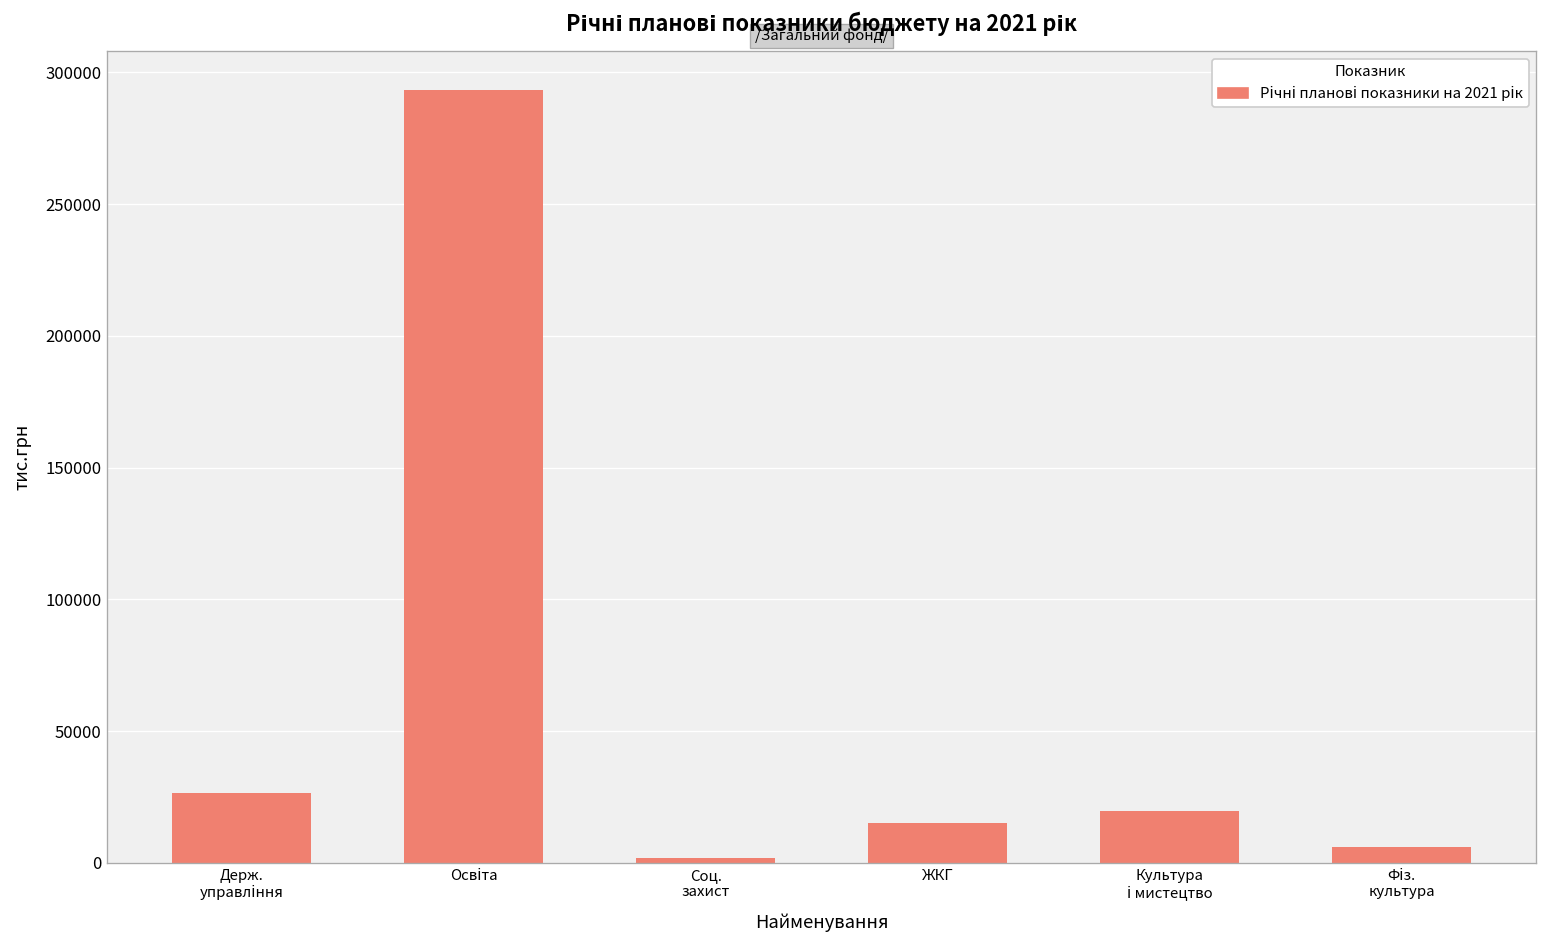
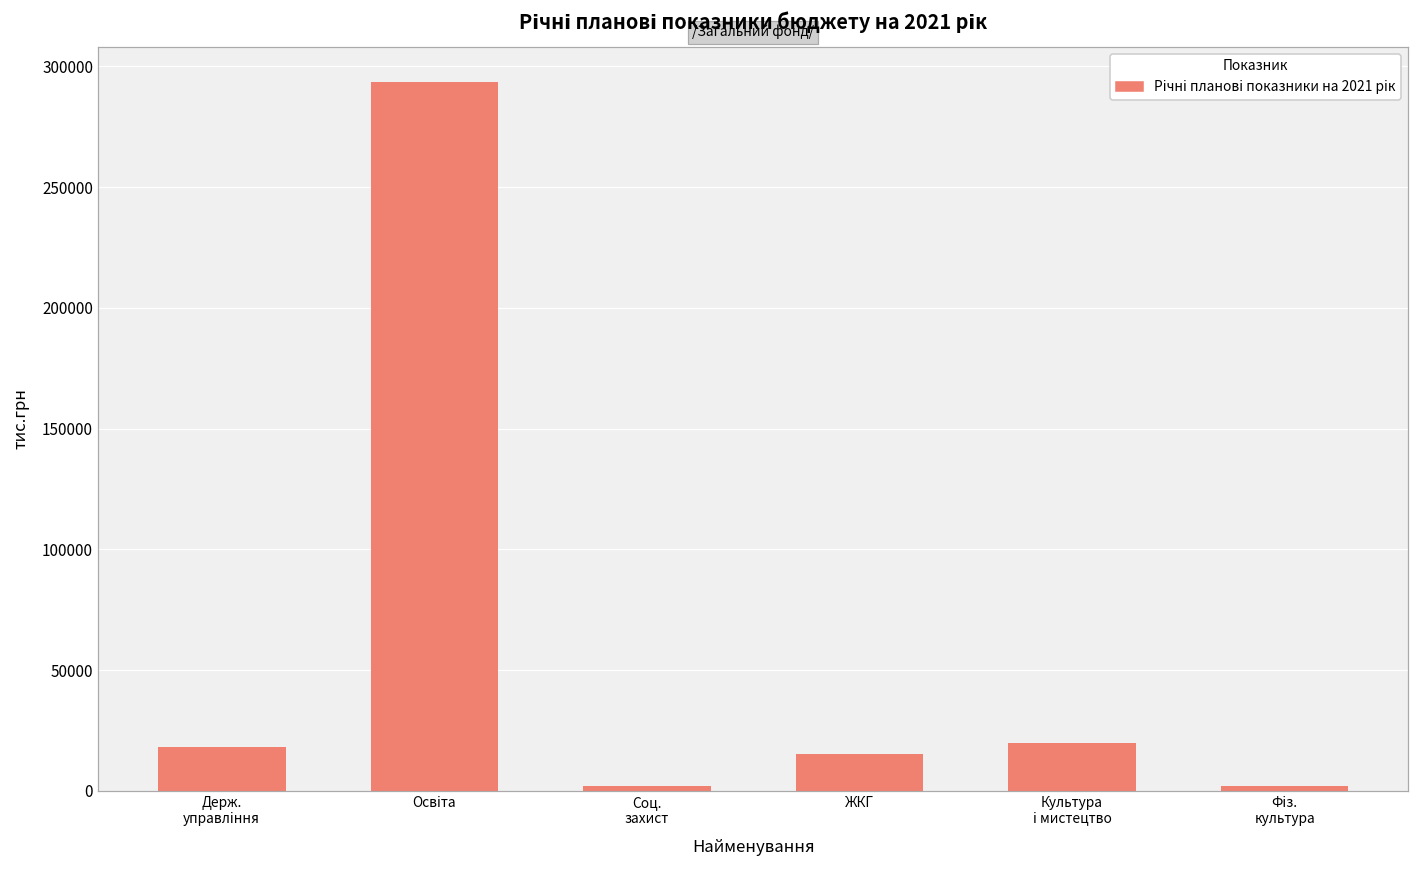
Держ. управління: 26000 -> 18000
Фіз. культура: 6000 -> 2000
